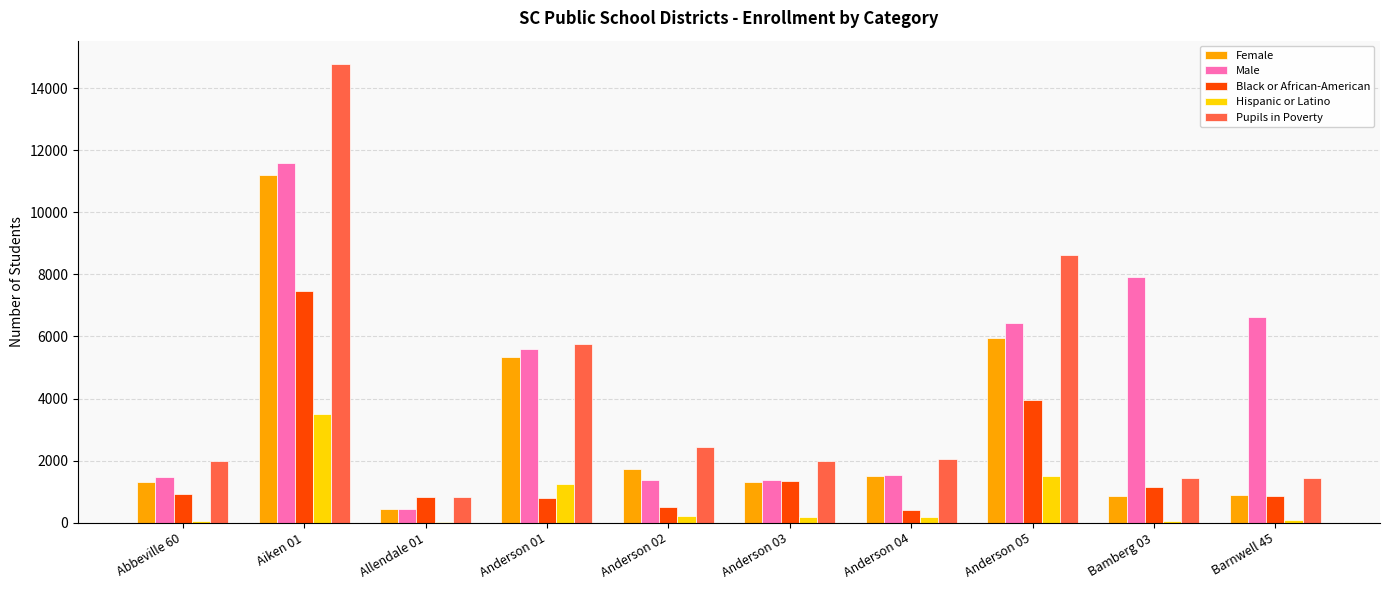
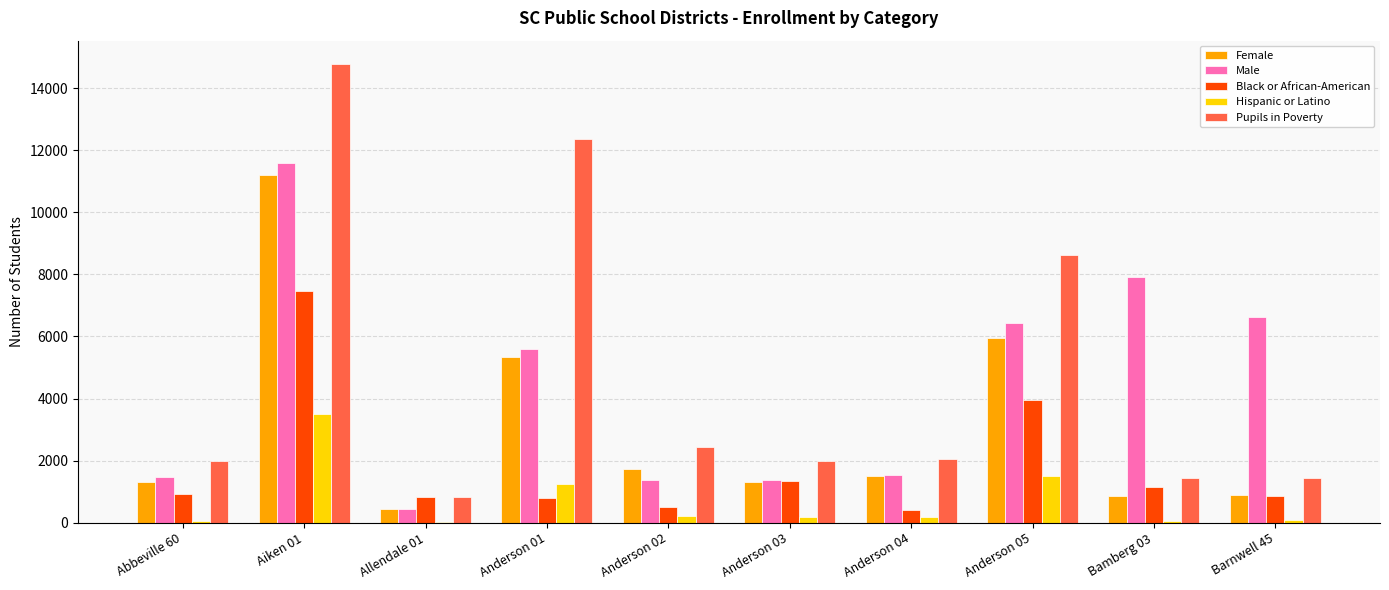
Pupils in Poverty, Anderson 01: 5800 -> 12400
